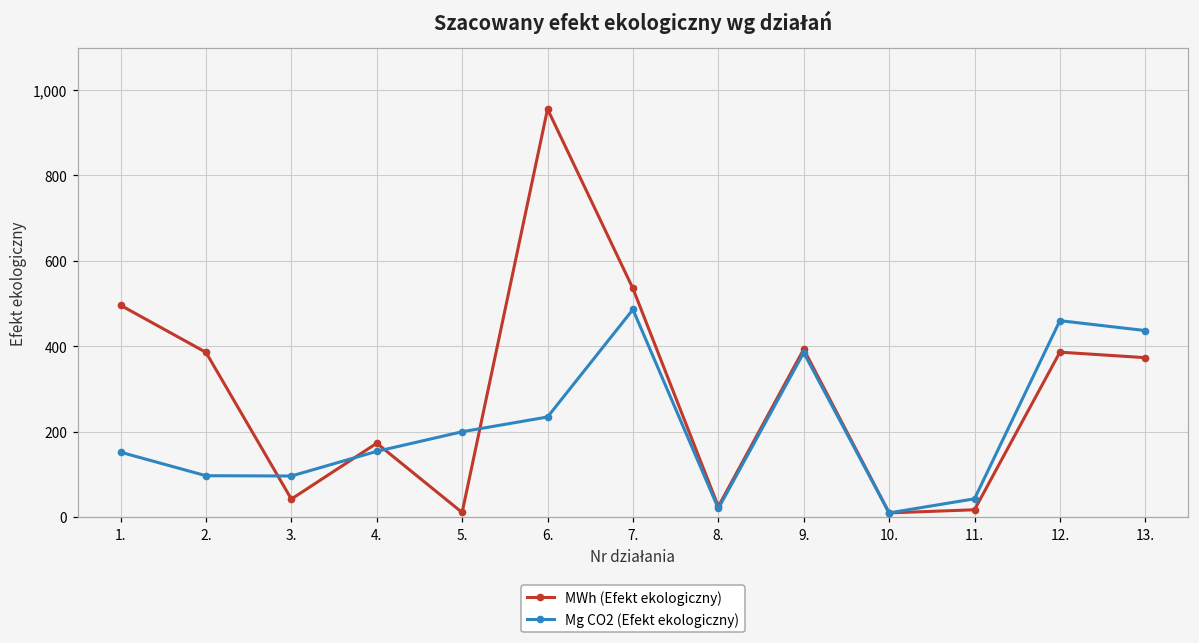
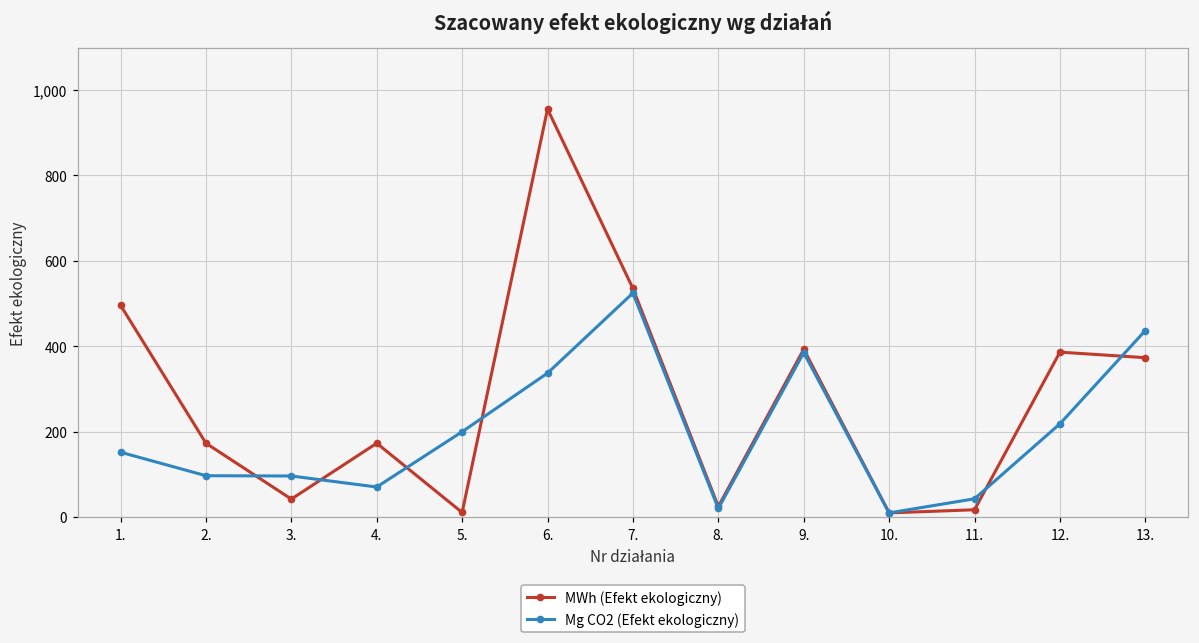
MWh (Efekt ekologiczny), 2.: 390 -> 170
Mg CO2 (Efekt ekologiczny), 4.: 150 -> 70
Mg CO2 (Efekt ekologiczny), 6.: 230 -> 340
Mg CO2 (Efekt ekologiczny), 7.: 490 -> 520
Mg CO2 (Efekt ekologiczny), 12.: 460 -> 220
